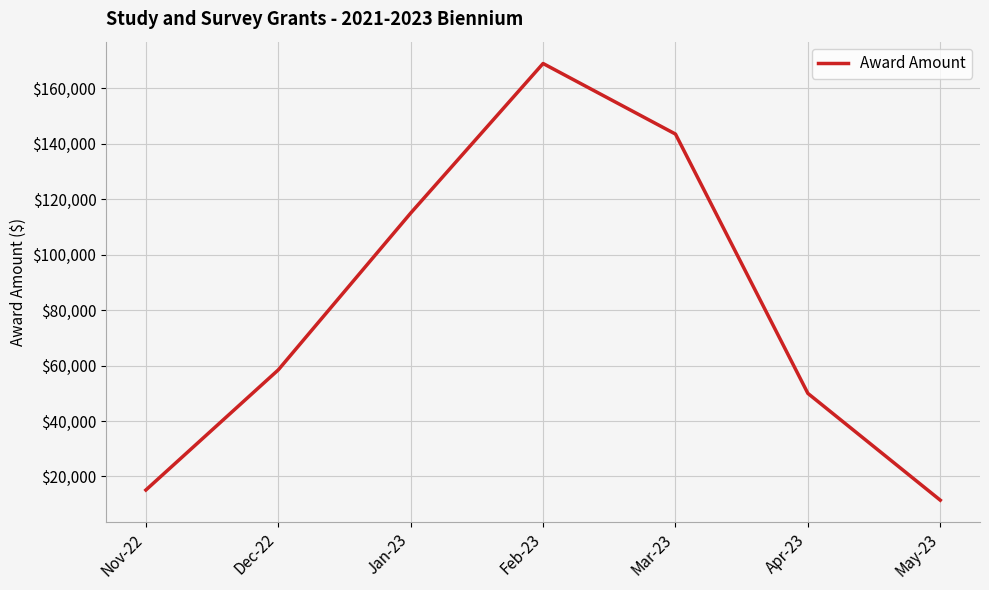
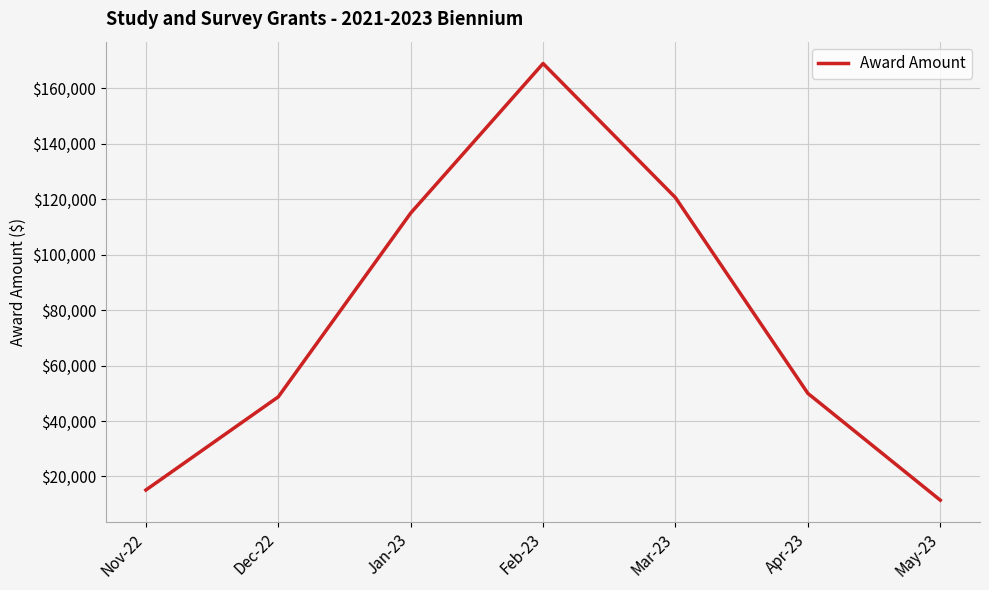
Dec-22: $58,000 -> $49,000
Mar-23: $143,000 -> $121,000
